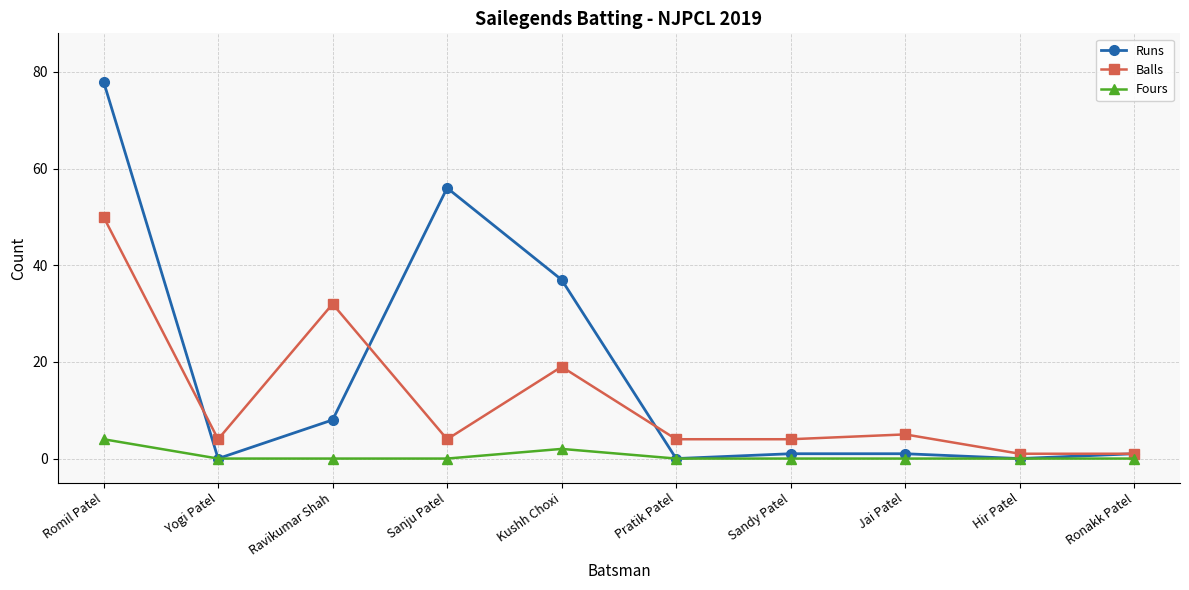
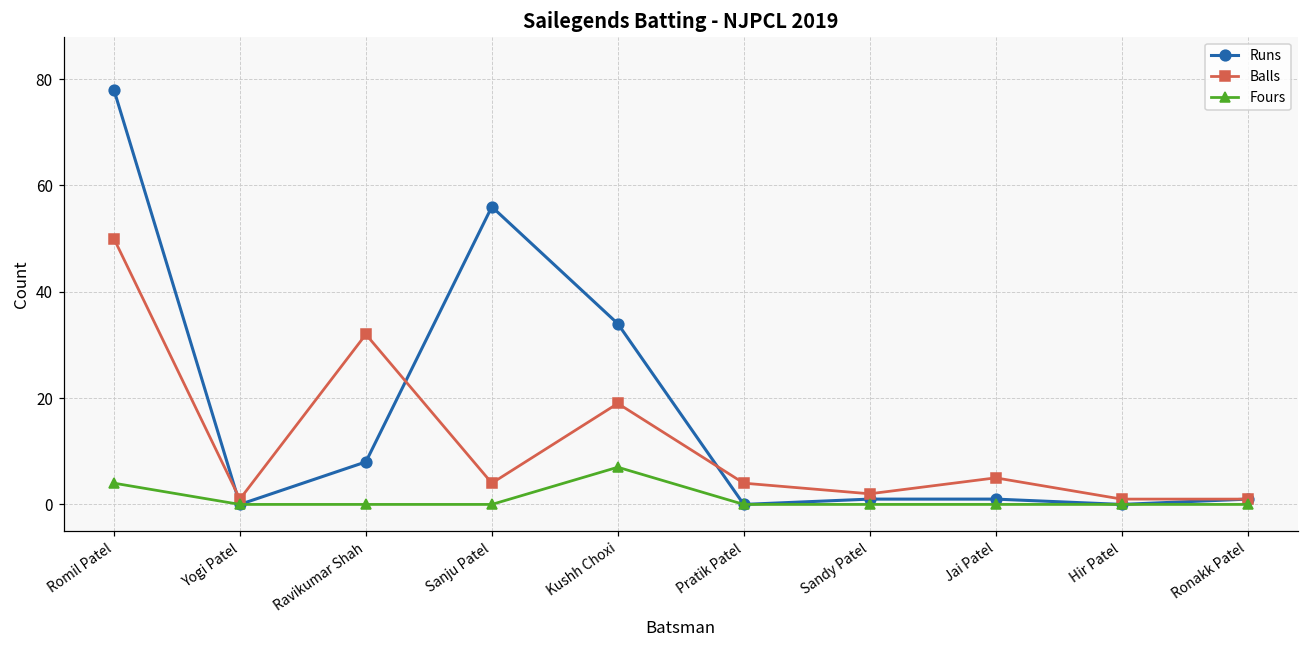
Balls, Yogi Patel: 4 -> 1
Runs, Kushh Choxi: 37 -> 34
Fours, Kushh Choxi: 2 -> 7
Balls, Sandy Patel: 4 -> 2
